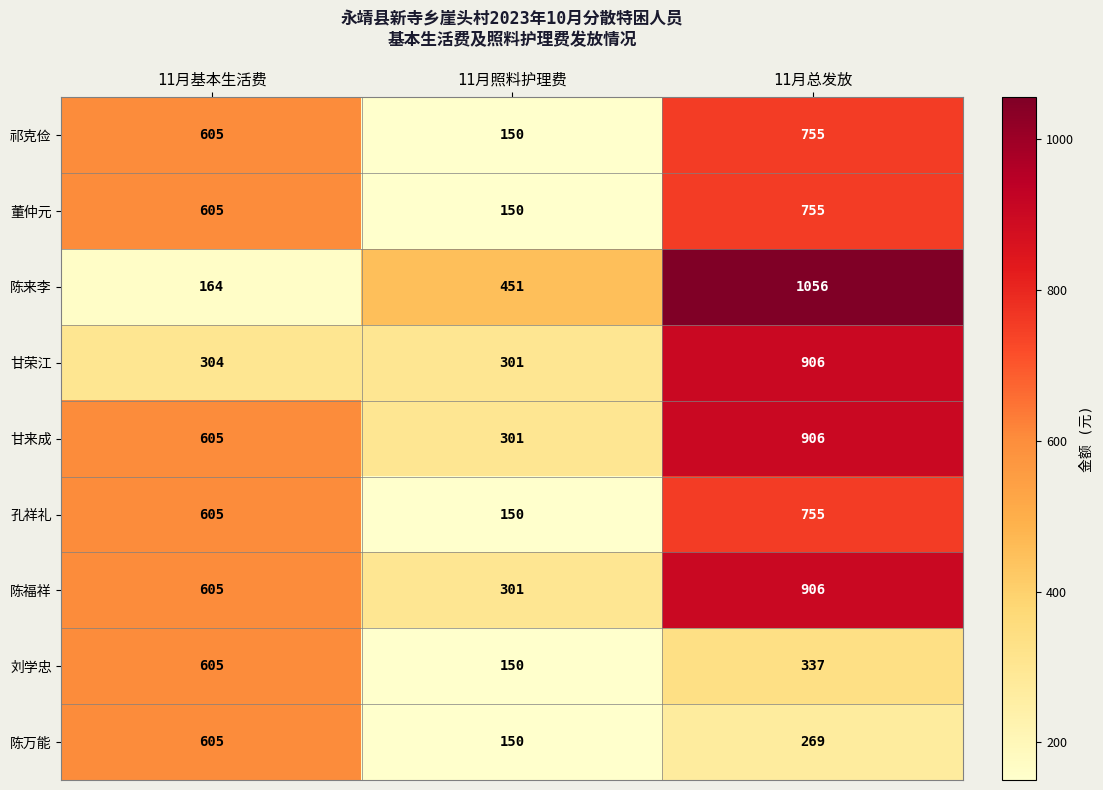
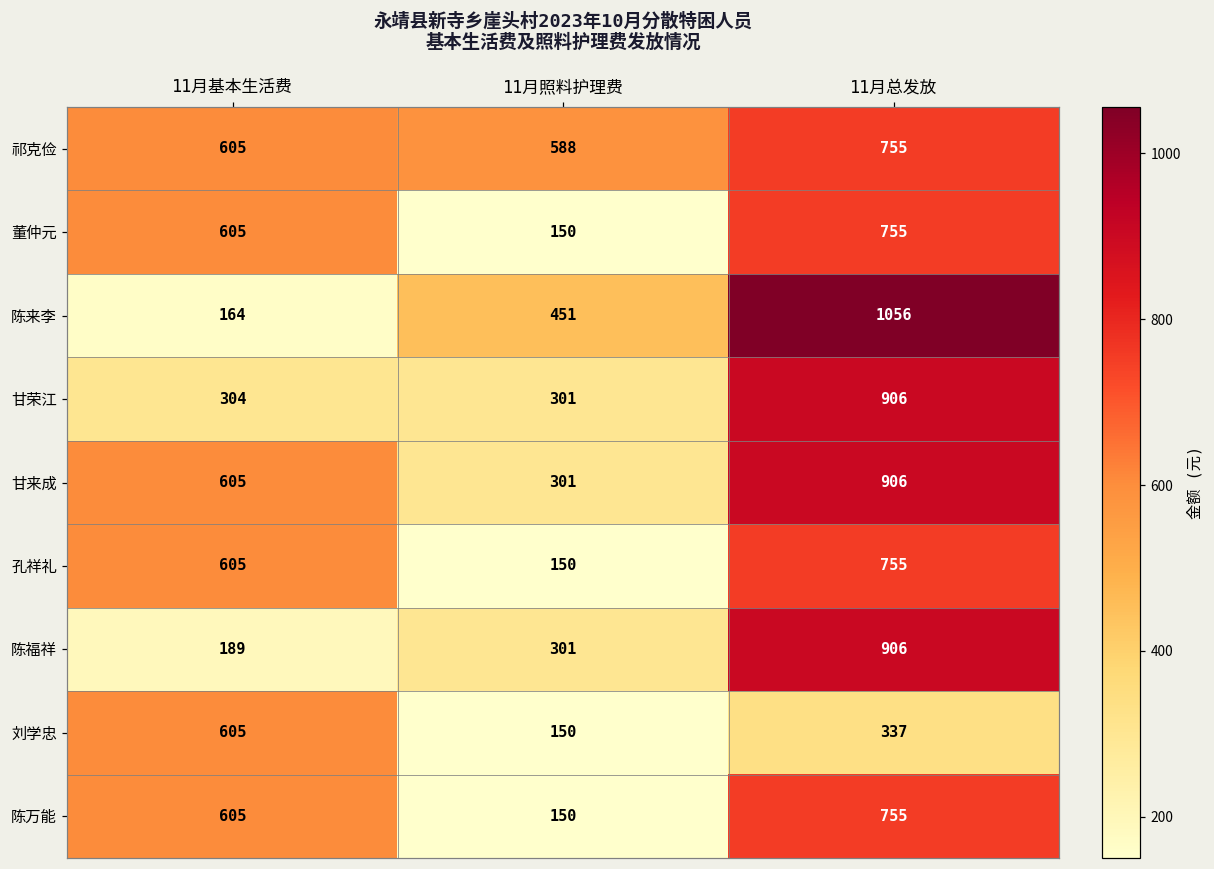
祁克俭, 11月照料护理费: 150 -> 588
陈福祥, 11月基本生活费: 605 -> 189
陈万能, 11月总发放: 269 -> 755
